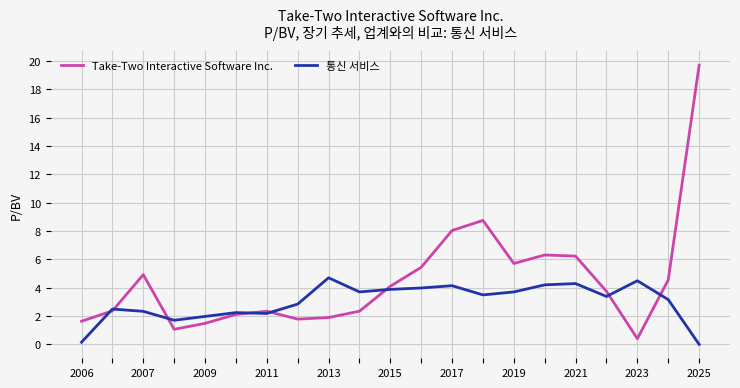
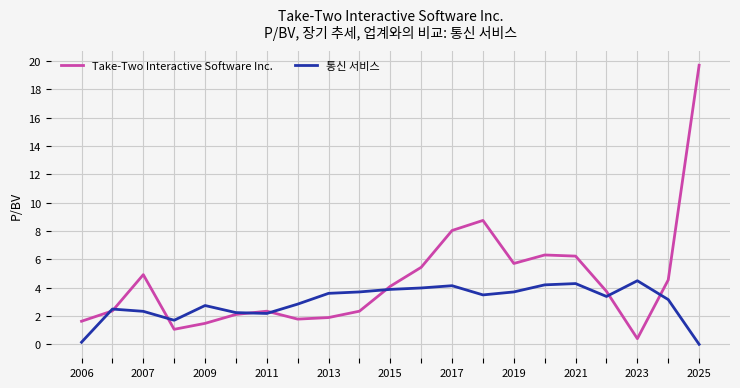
통신 서비스, 2009: 2.0 -> 2.7
통신 서비스, 2013: 4.7 -> 3.6
